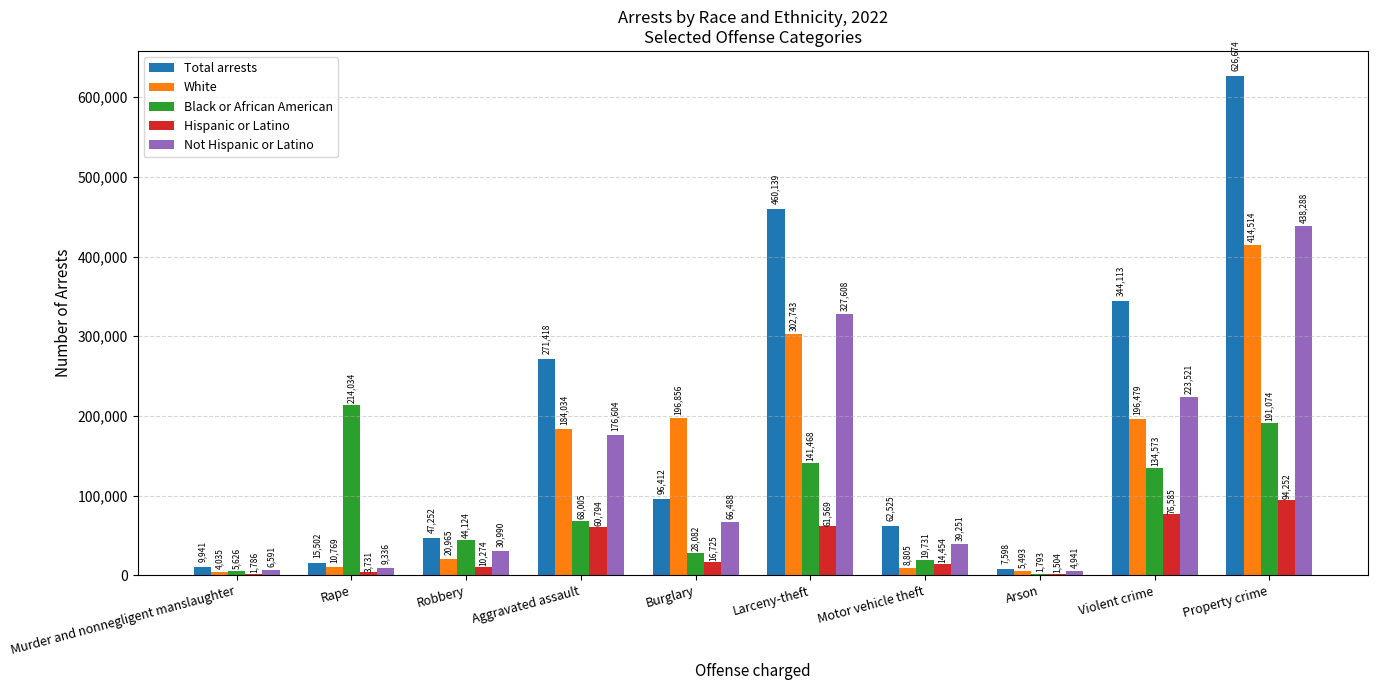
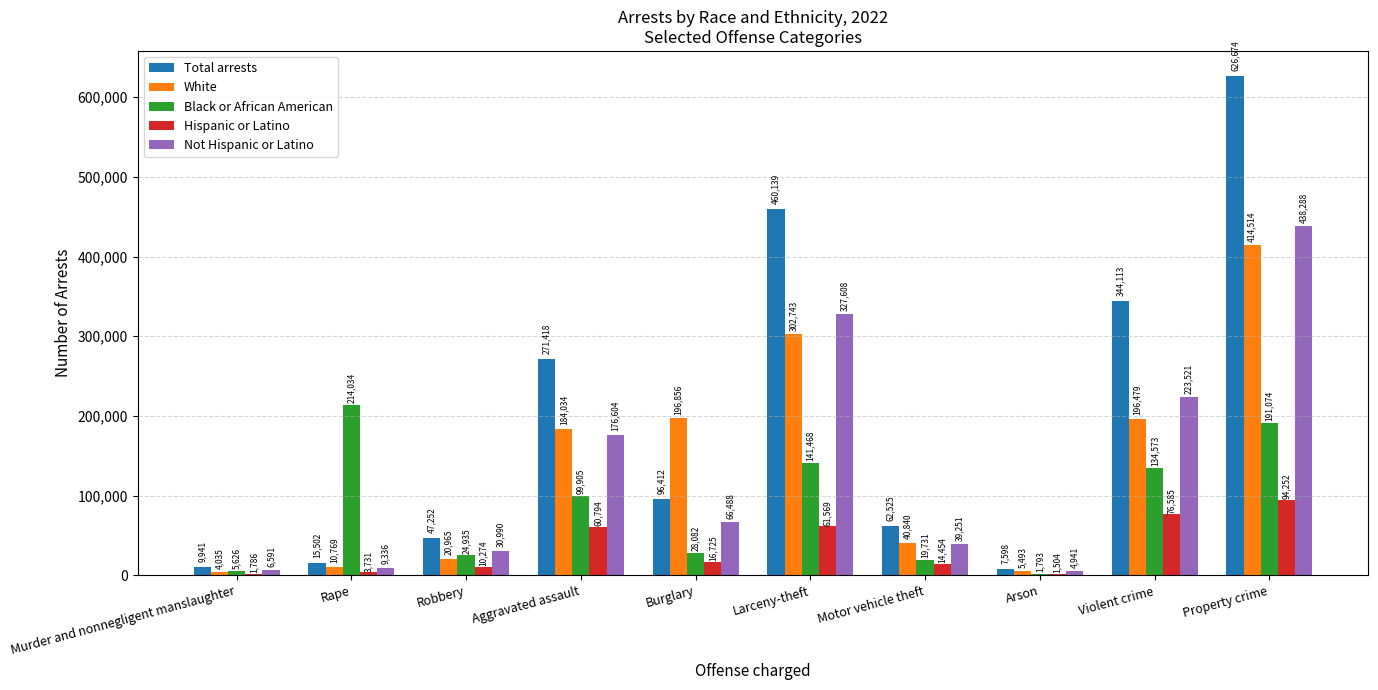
Black or African American, Robbery: 44,124 -> 24,935
Black or African American, Aggravated assault: 68,005 -> 99,905
White, Motor vehicle theft: 8,805 -> 40,840
